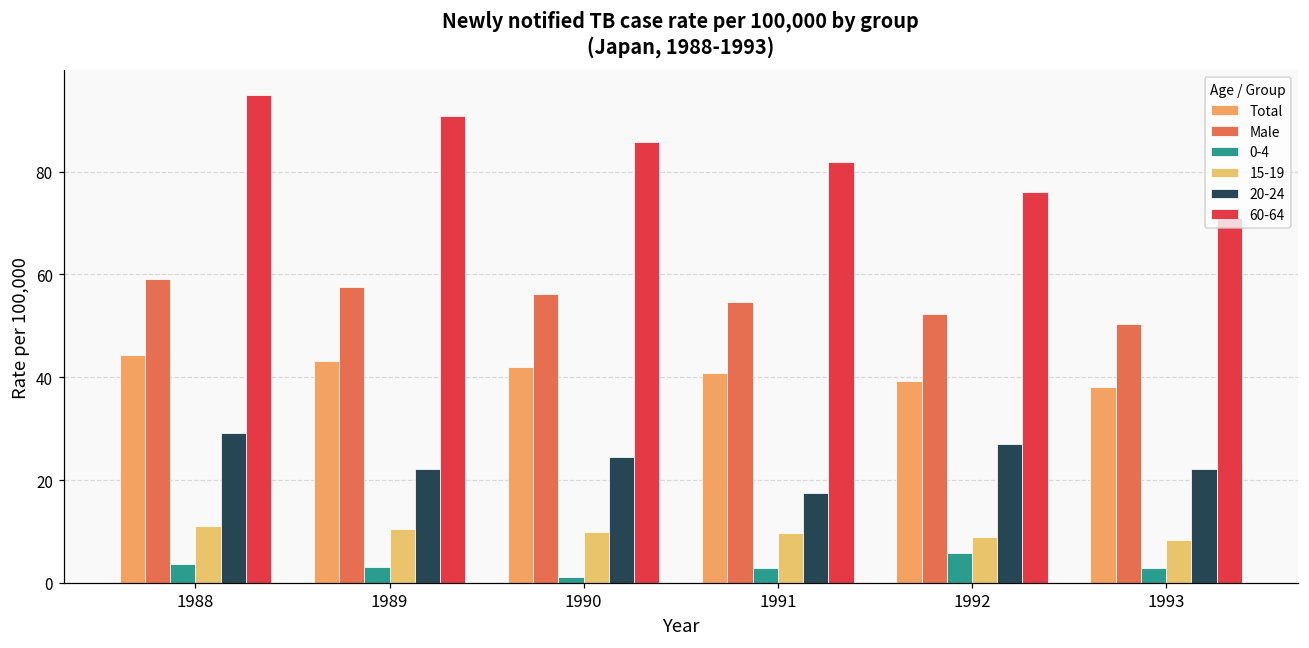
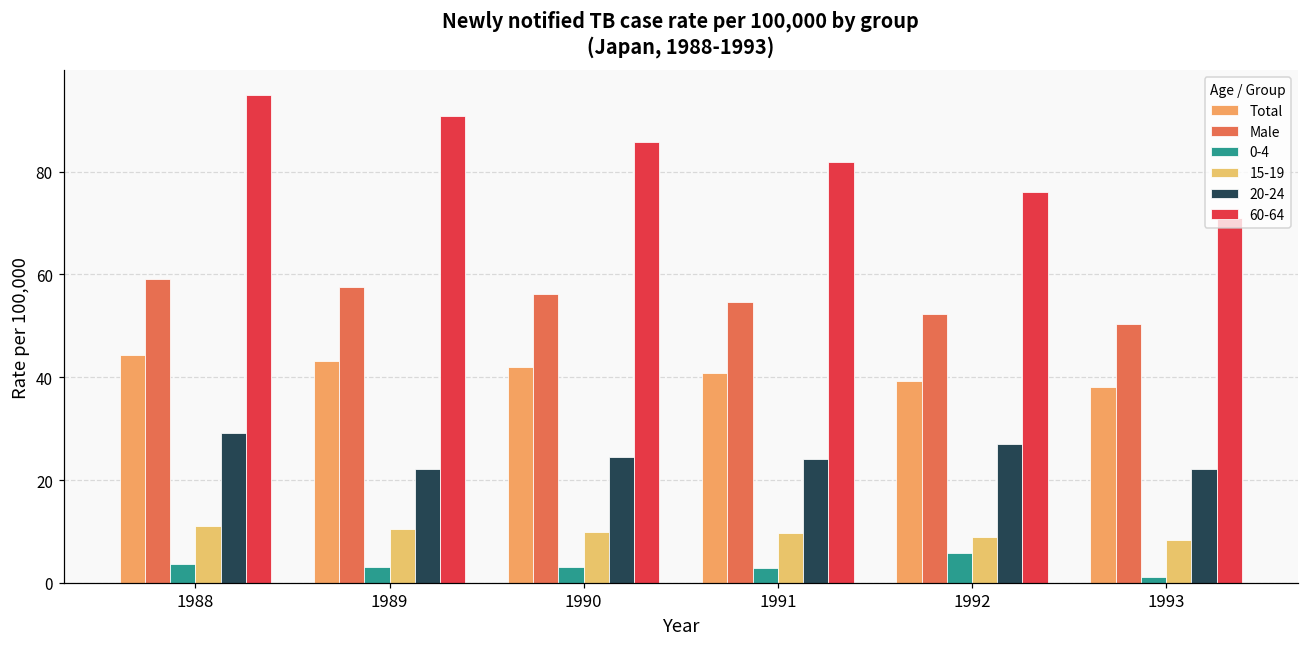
0-4, 1990: 1 -> 3
20-24, 1991: 17 -> 24
0-4, 1993: 3 -> 1
